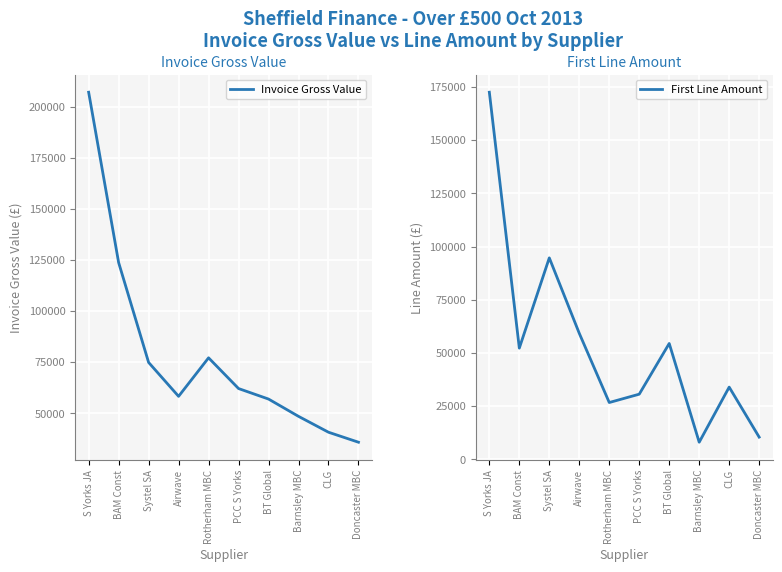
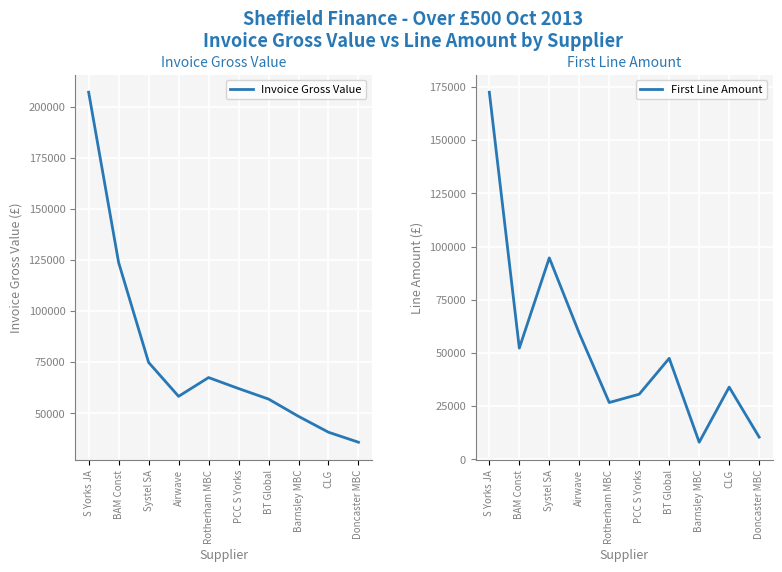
Invoice Gross Value, Rotherham MBC: 77000 -> 67000
First Line Amount, BT Global: 54000 -> 47000
